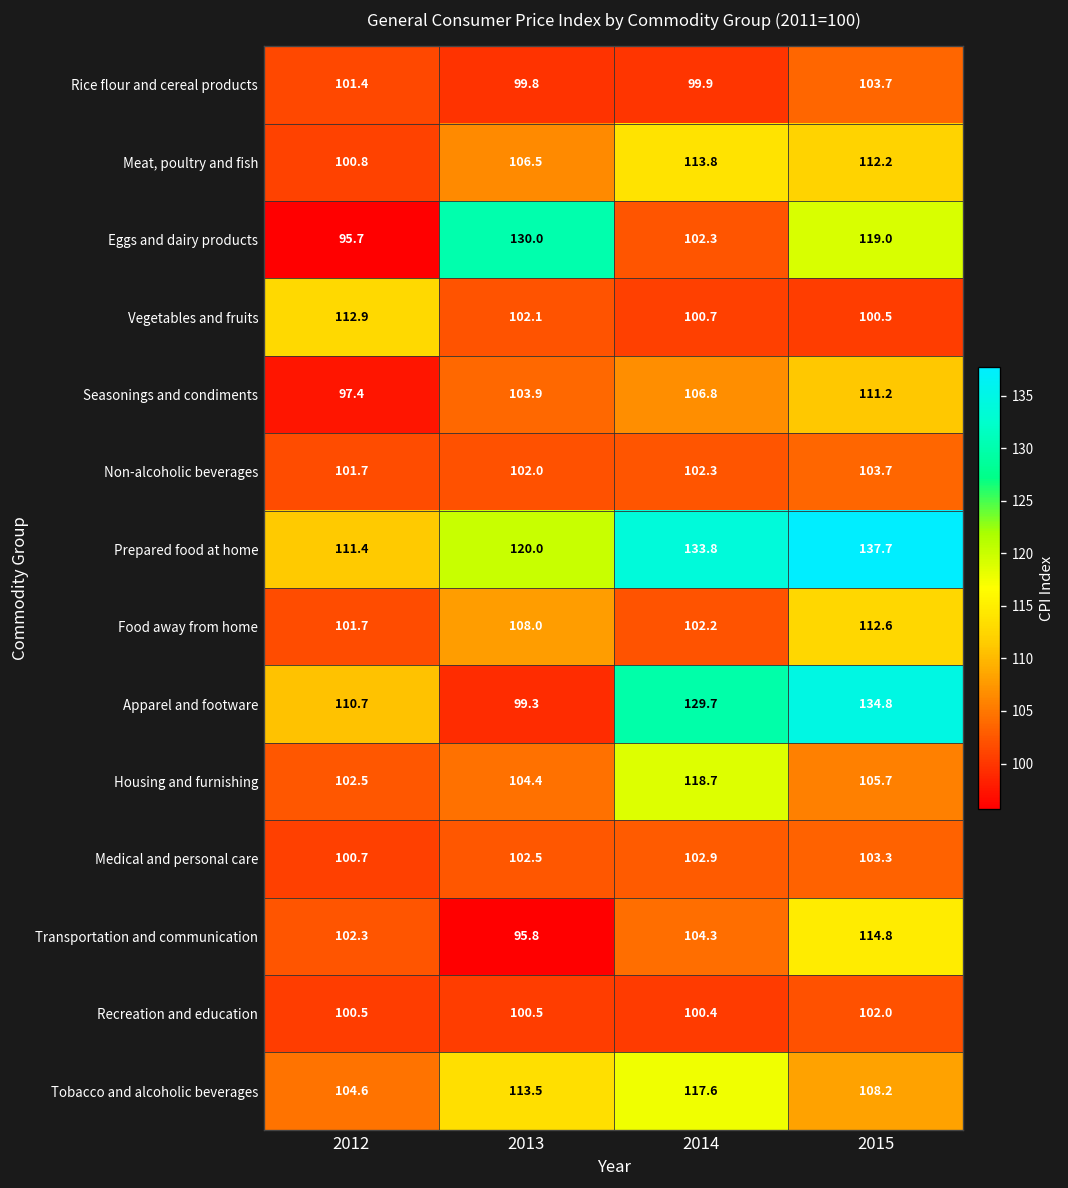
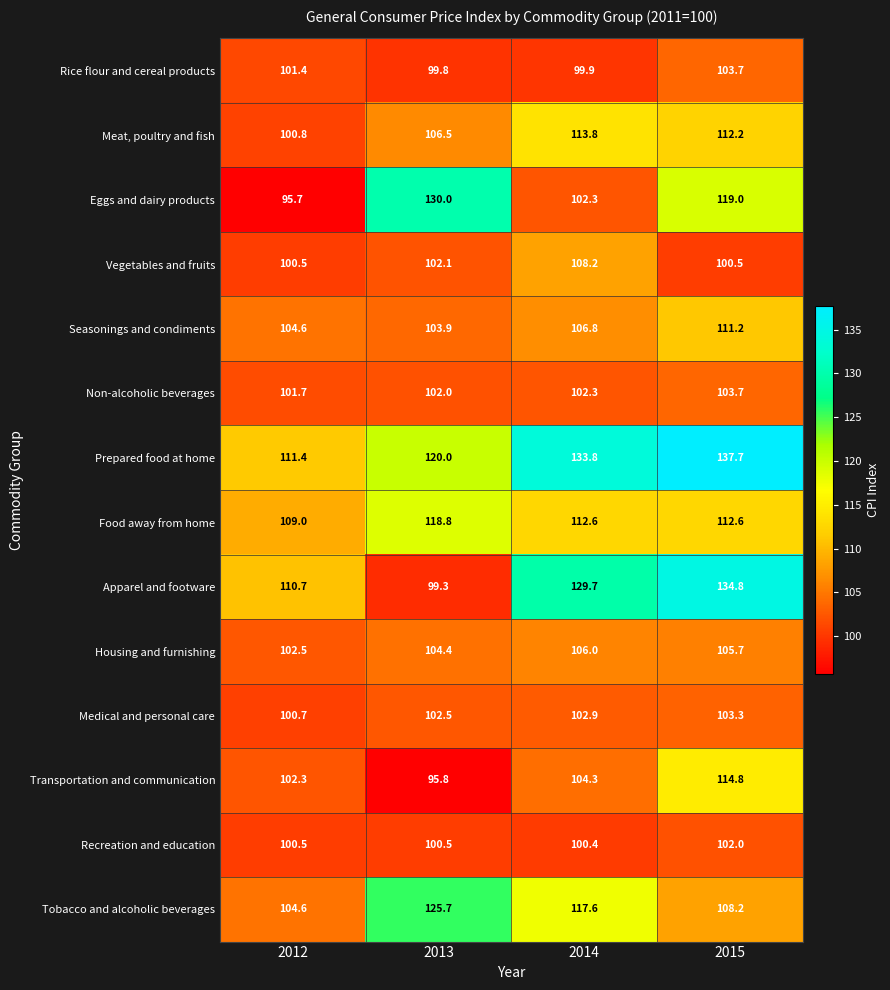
Vegetables and fruits, 2012: 112.9 -> 100.5
Vegetables and fruits, 2014: 100.7 -> 108.2
Seasonings and condiments, 2012: 97.4 -> 104.6
Food away from home, 2012: 101.7 -> 109.0
Food away from home, 2013: 108.0 -> 118.8
Food away from home, 2014: 102.2 -> 112.6
Housing and furnishing, 2014: 118.7 -> 106.0
Tobacco and alcoholic beverages, 2013: 113.5 -> 125.7
